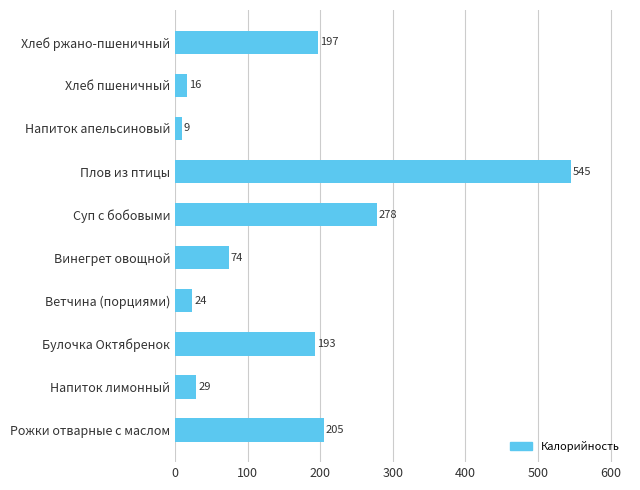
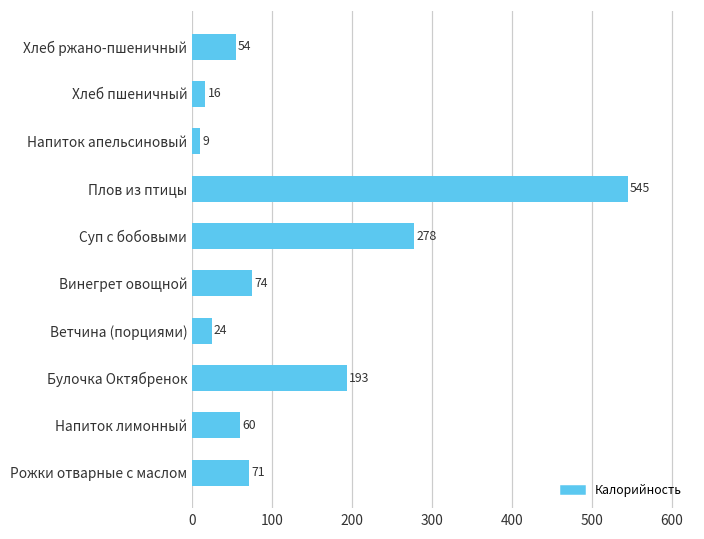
Хлеб ржано-пшеничный: 197 -> 54
Напиток лимонный: 29 -> 60
Рожки отварные с маслом: 205 -> 71
